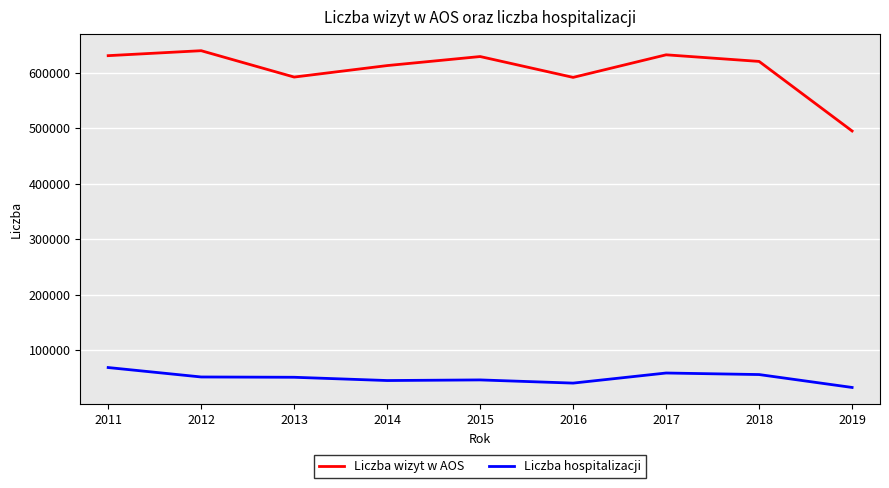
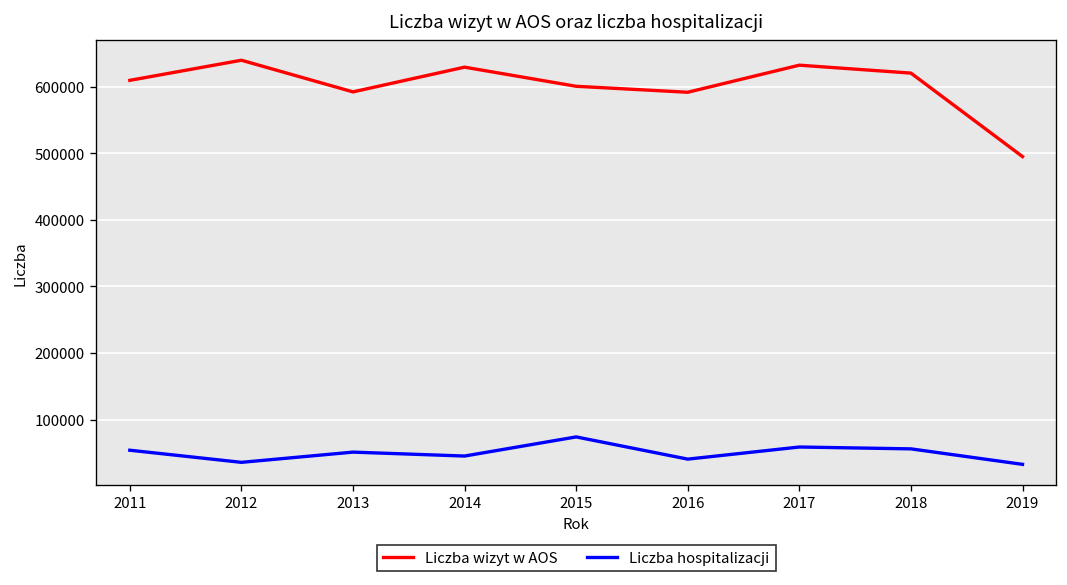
Liczba wizyt w AOS, 2011: 630000 -> 610000
Liczba hospitalizacji, 2011: 70000 -> 50000
Liczba hospitalizacji, 2012: 50000 -> 40000
Liczba wizyt w AOS, 2014: 610000 -> 630000
Liczba wizyt w AOS, 2015: 630000 -> 600000
Liczba hospitalizacji, 2015: 50000 -> 70000
